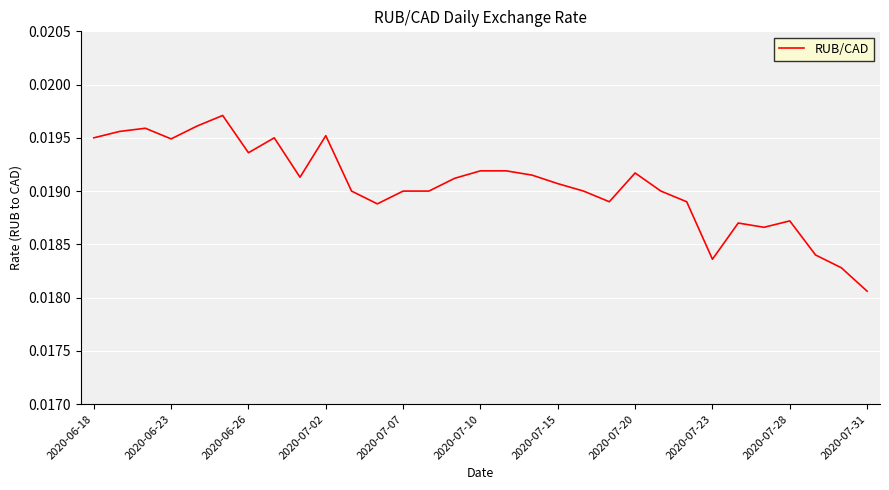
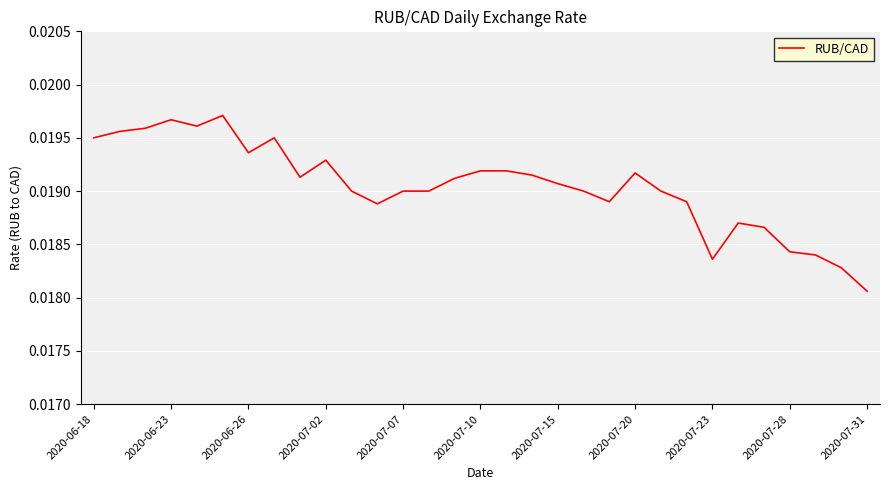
2020-06-23: 0.01949 -> 0.01967
2020-07-02: 0.01952 -> 0.01929
2020-07-28: 0.01872 -> 0.01843
